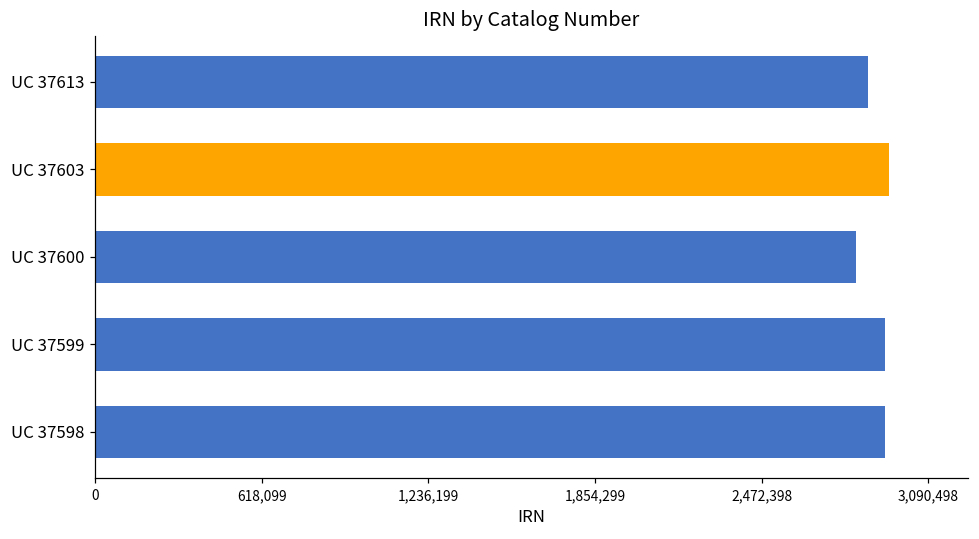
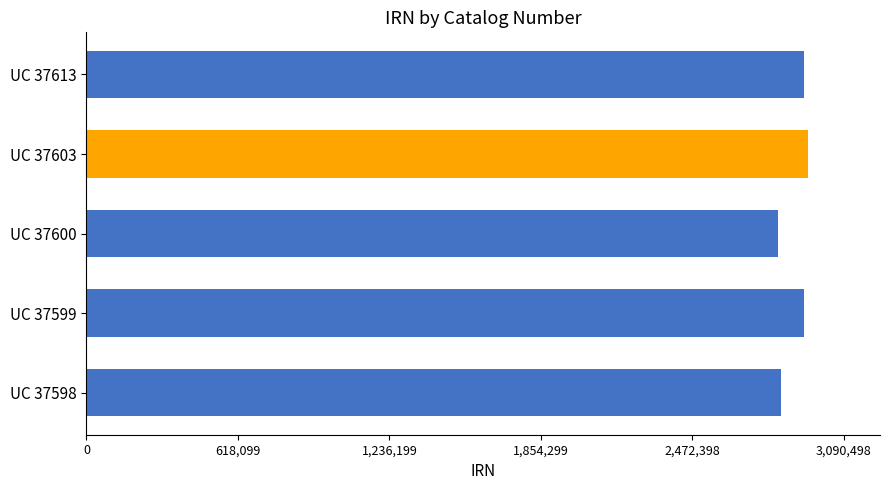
UC 37613: 2,870,000 -> 2,930,000
UC 37598: 2,930,000 -> 2,830,000
